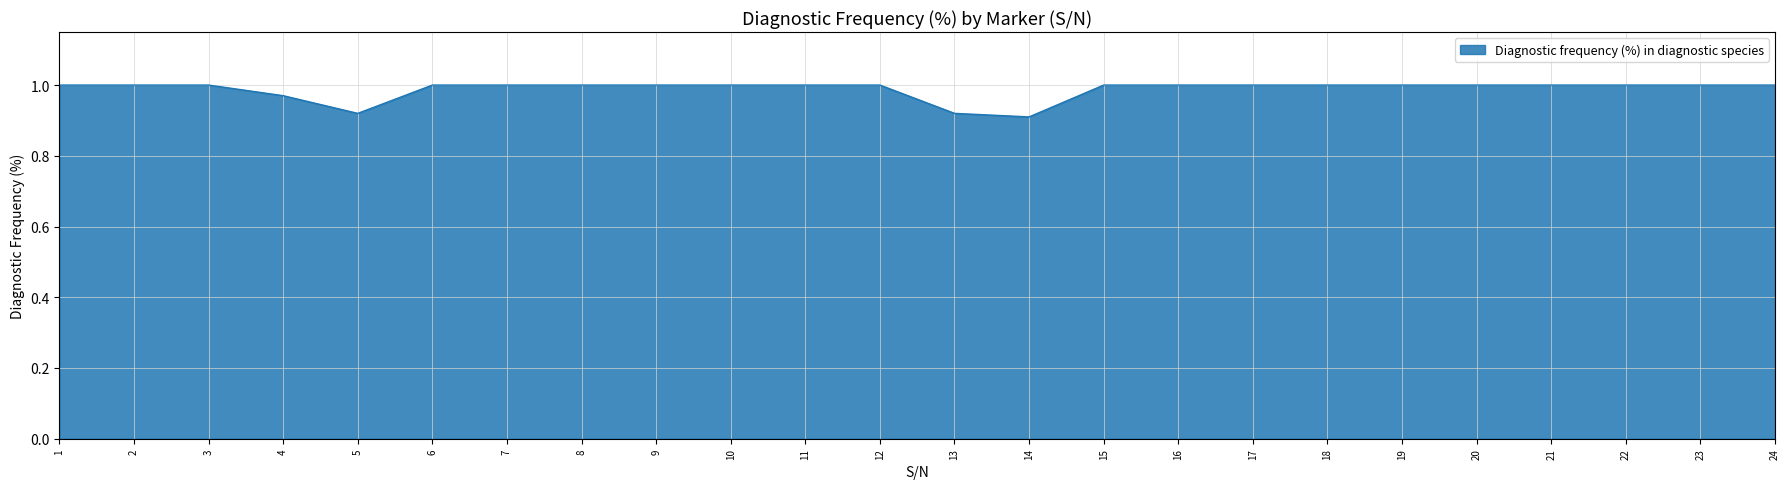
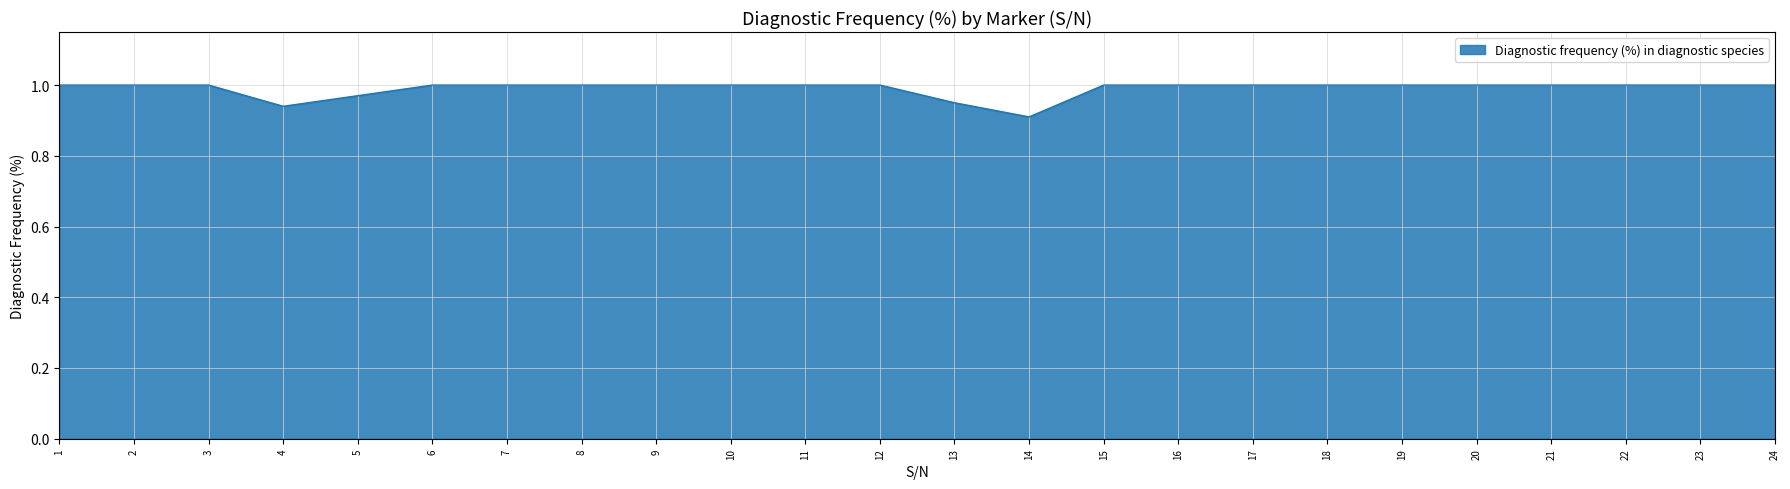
4: 0.97 -> 0.94
5: 0.92 -> 0.97
13: 0.92 -> 0.95
